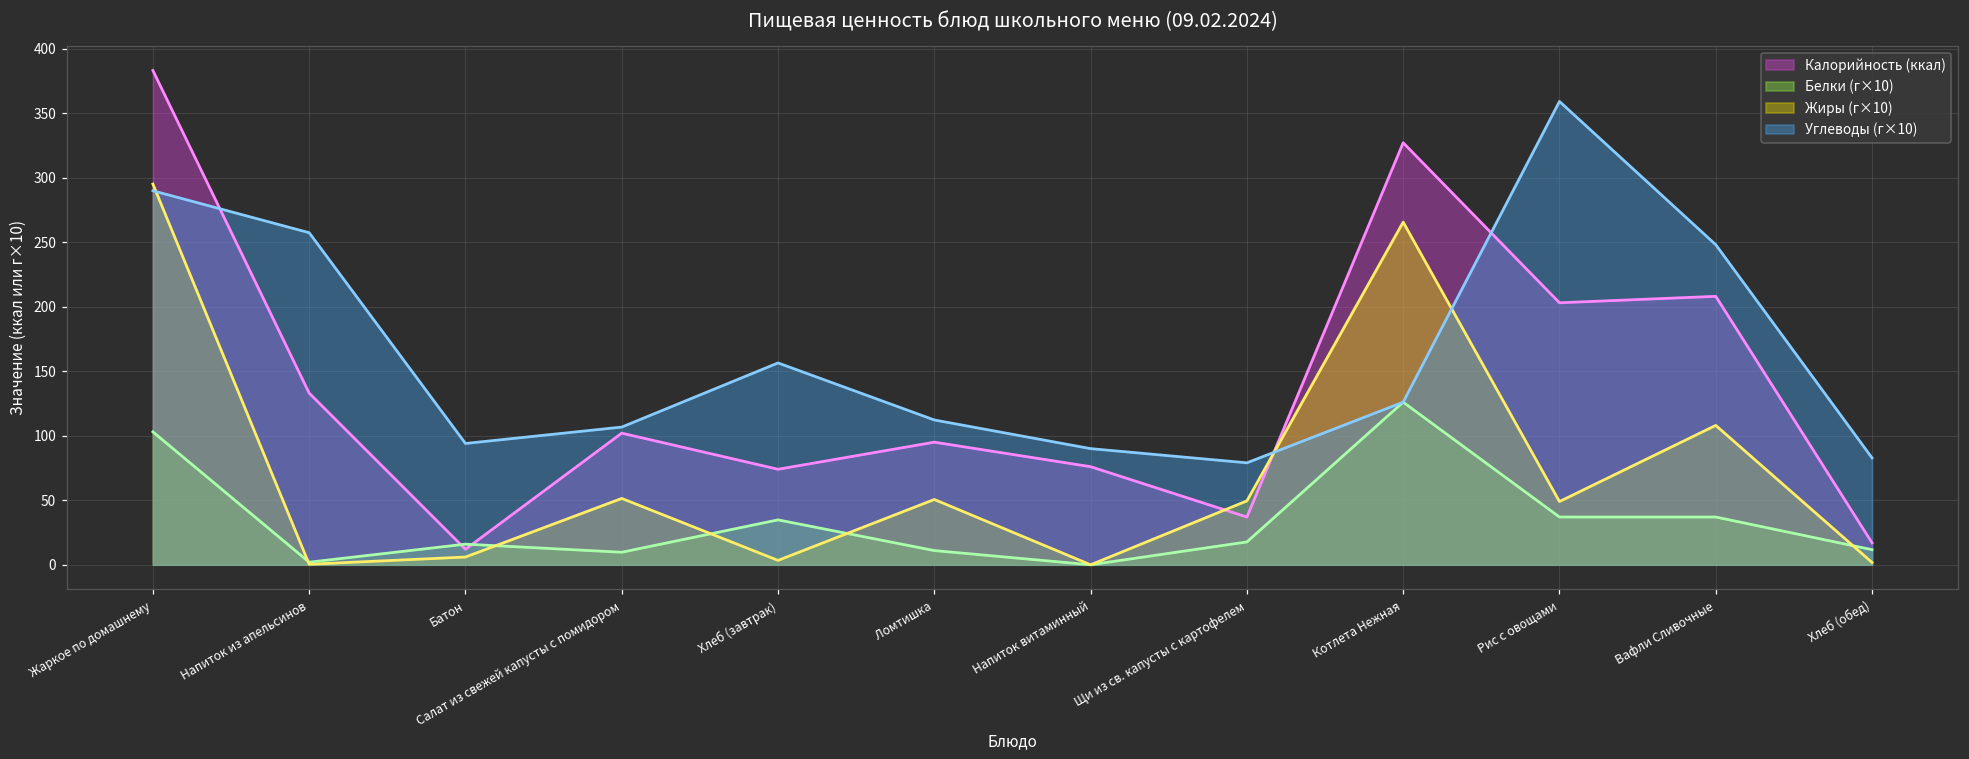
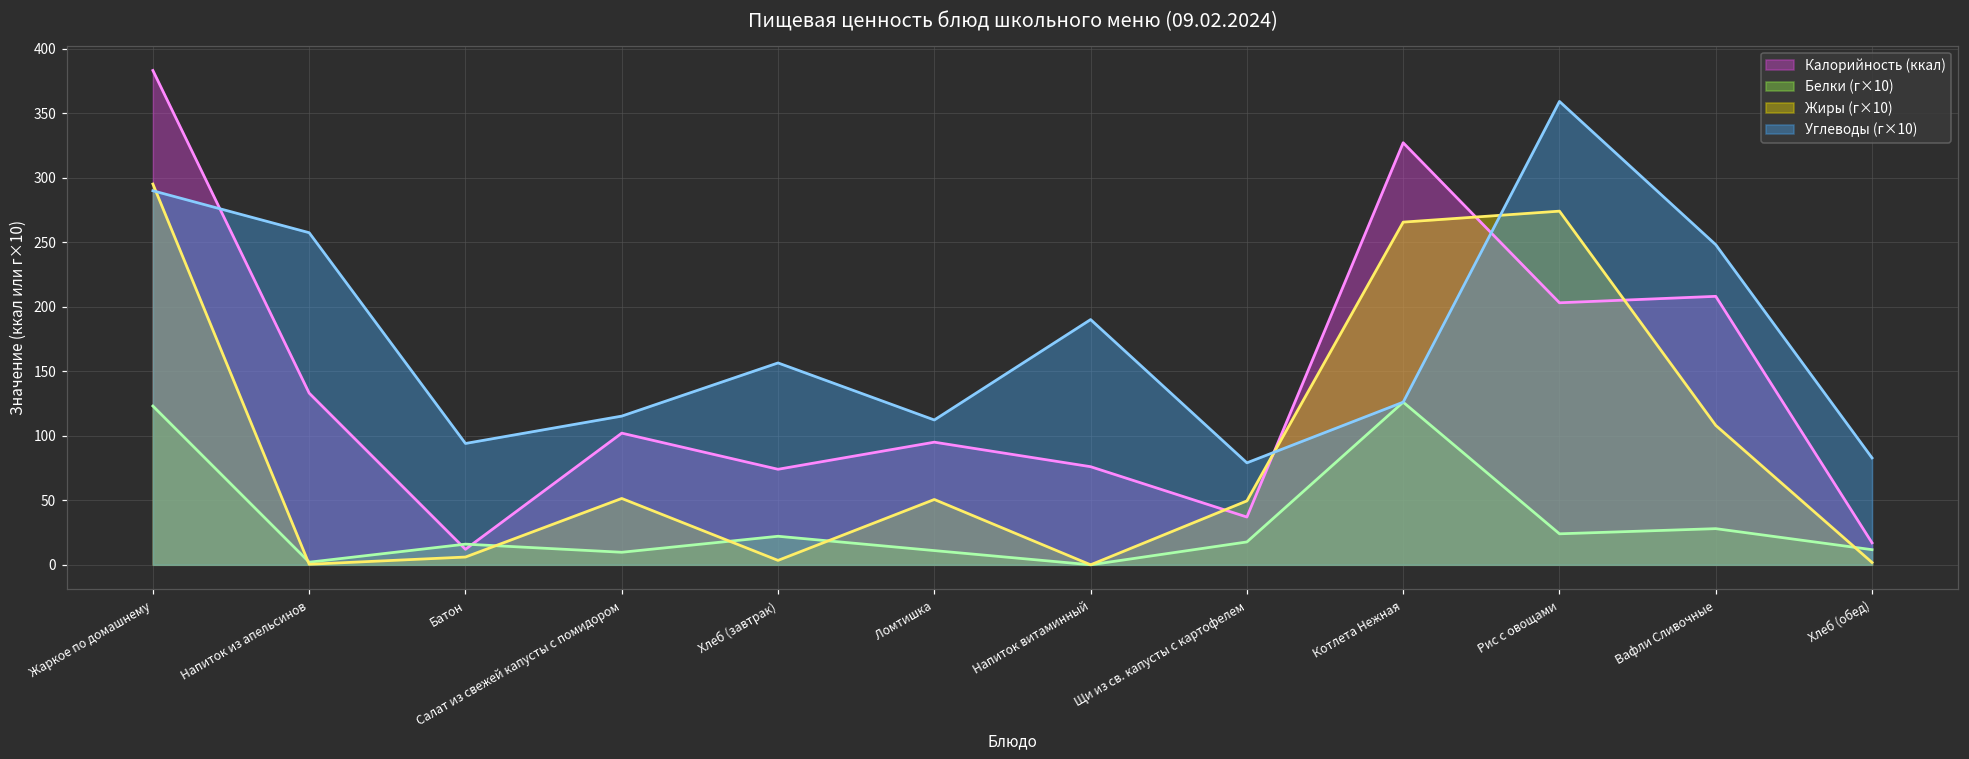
Белки (г×10), Жаркое по домашнему: 103 -> 123
Углеводы (г×10), Салат из свежей капусты с помидором: 107 -> 115
Белки (г×10), Хлеб (завтрак): 35 -> 22
Углеводы (г×10), Напиток витаминный: 90 -> 190
Белки (г×10), Рис с овощами: 37 -> 24
Жиры (г×10), Рис с овощами: 49 -> 274
Белки (г×10), Вафли Сливочные: 37 -> 28
